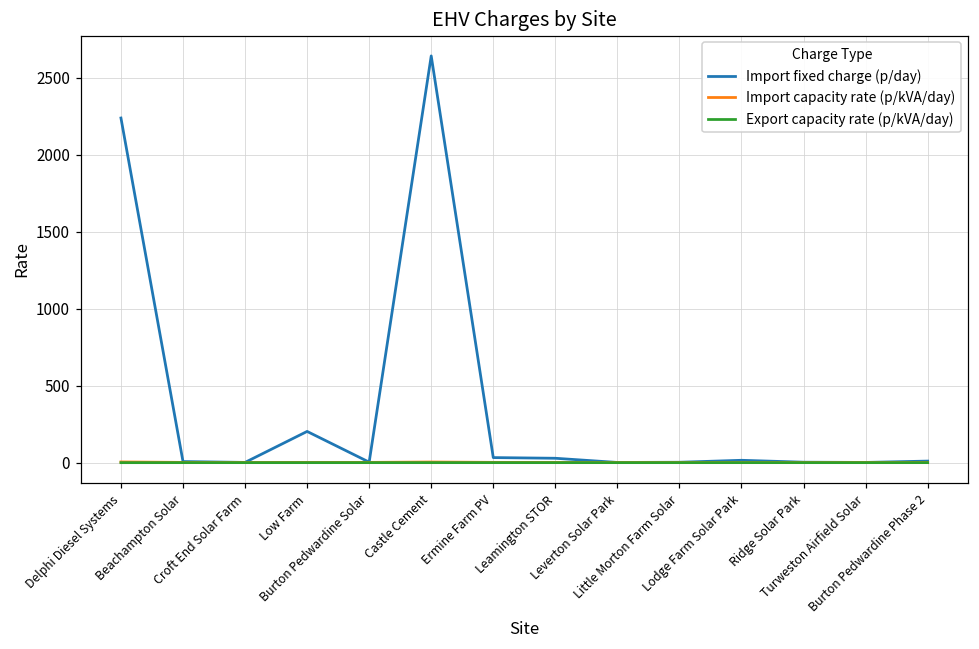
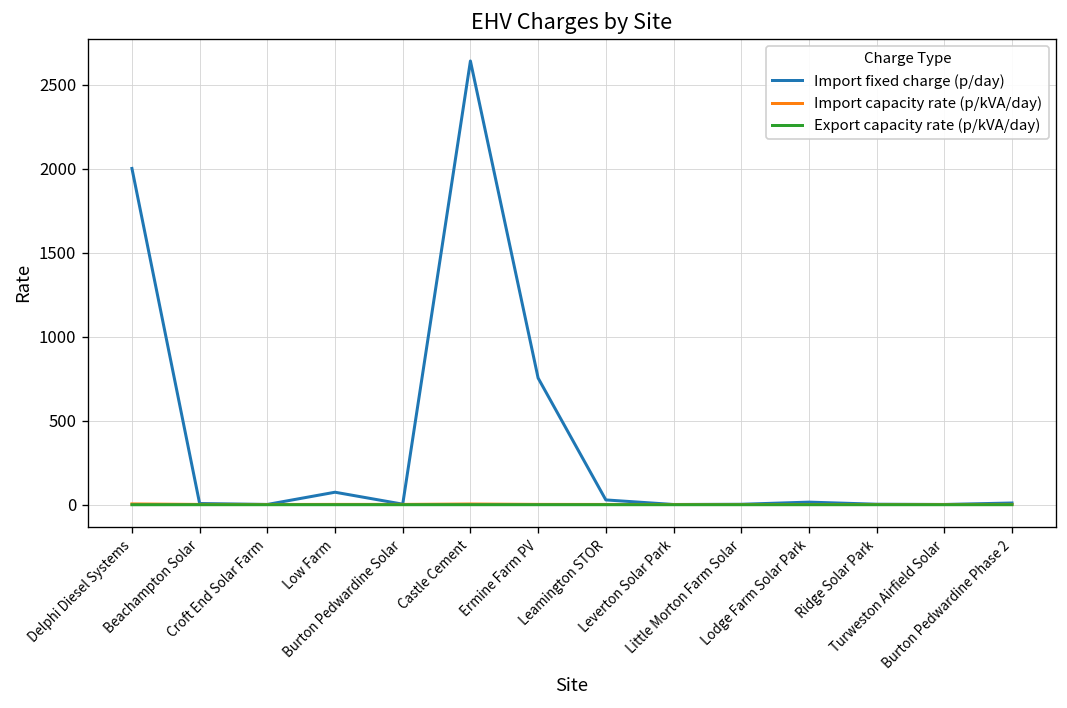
Import fixed charge (p/day), Delphi Diesel Systems: 2240 -> 2000
Import fixed charge (p/day), Low Farm: 200 -> 70
Import fixed charge (p/day), Ermine Farm PV: 30 -> 750
